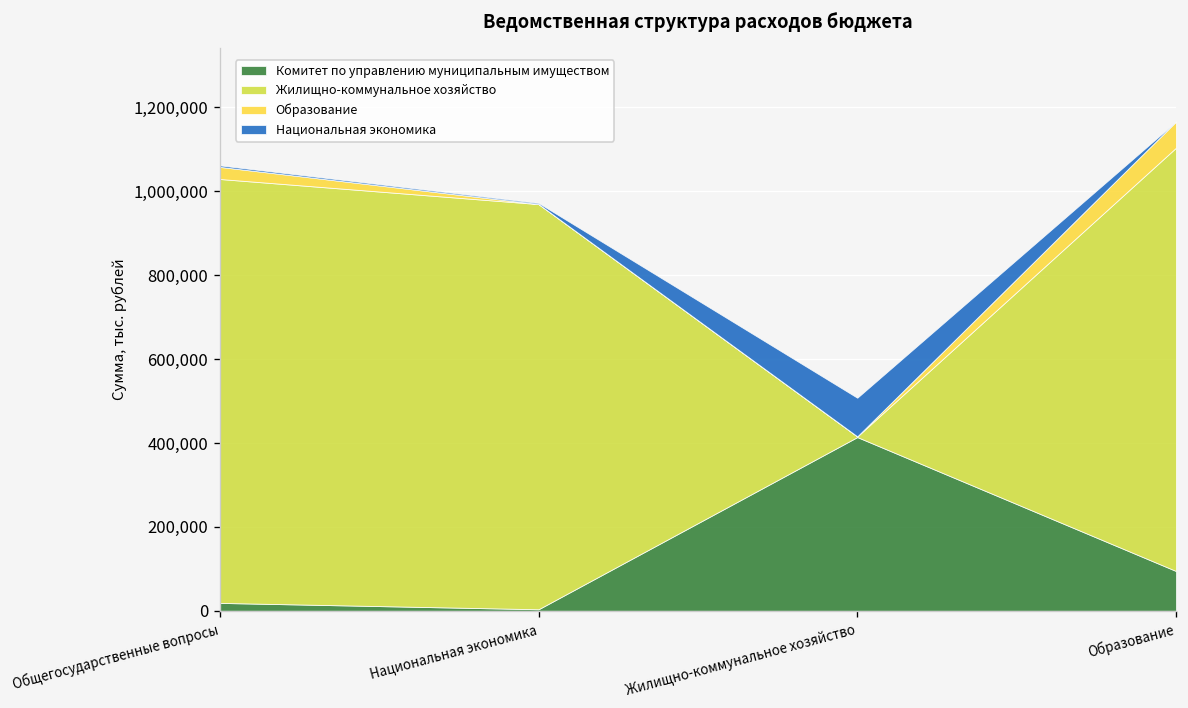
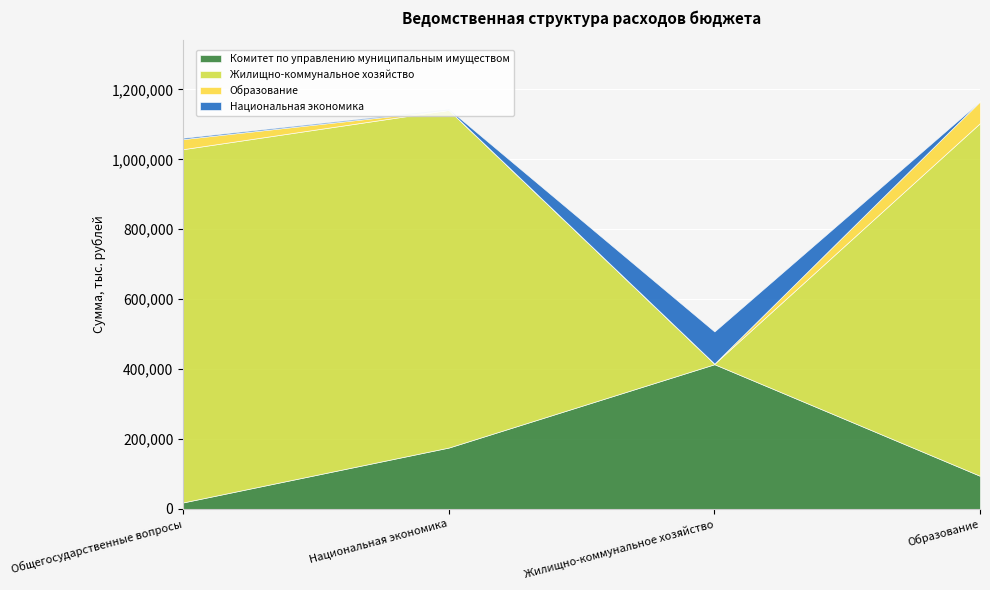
Комитет по управлению муниципальным имуществом, Национальная экономика: 0 -> 180,000
